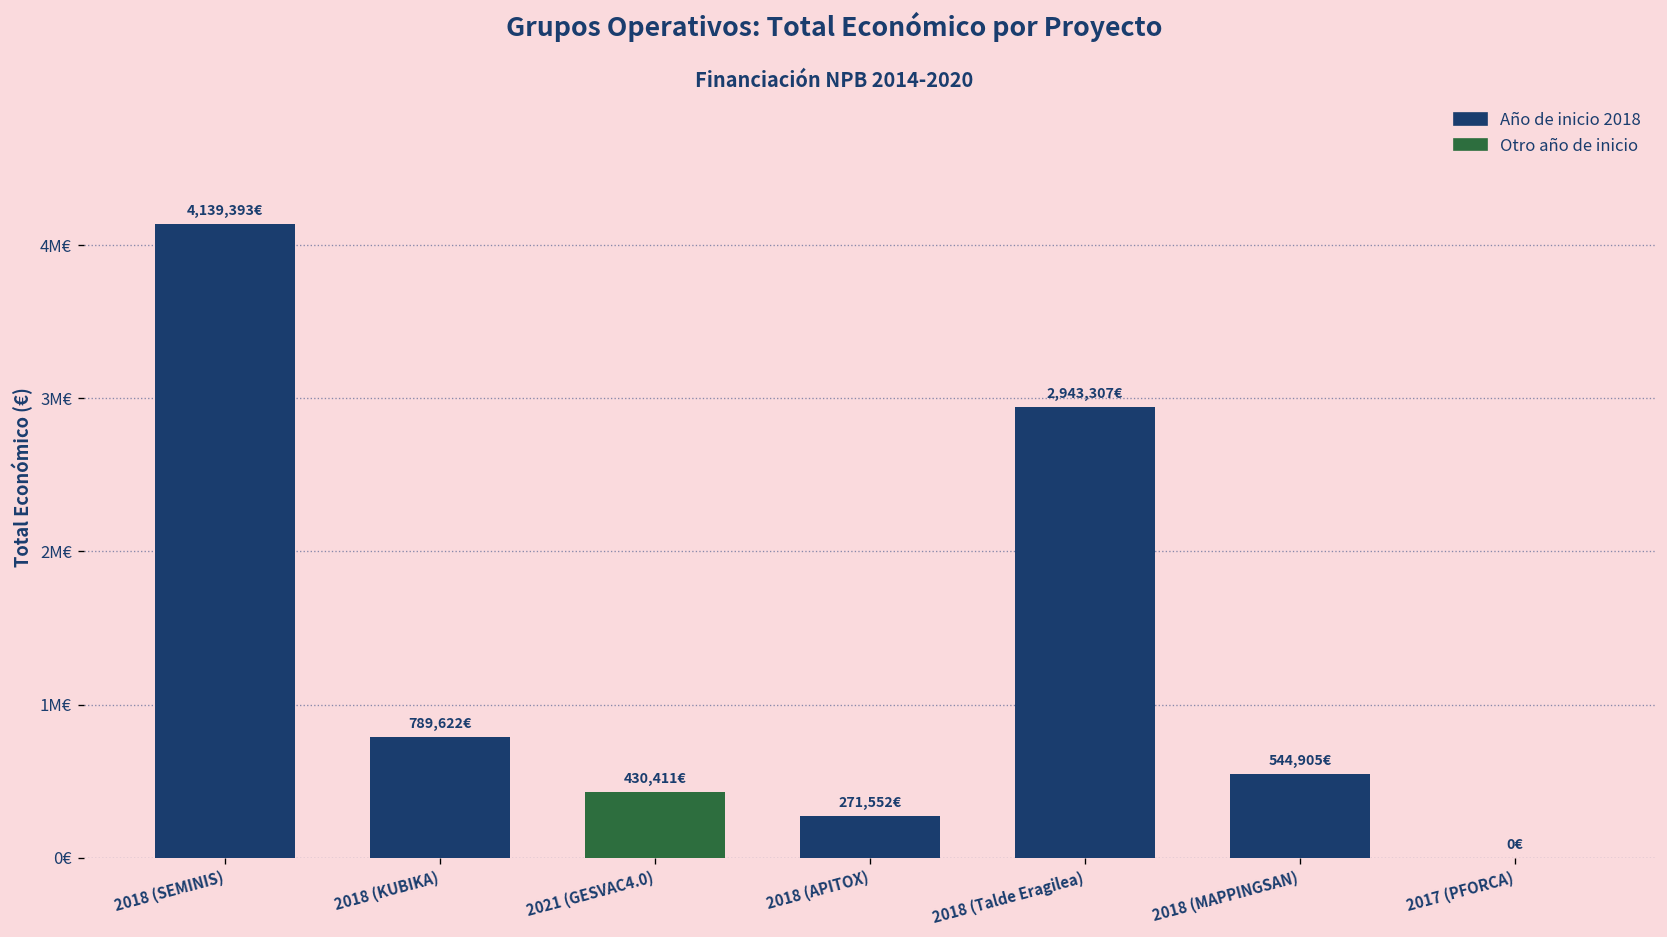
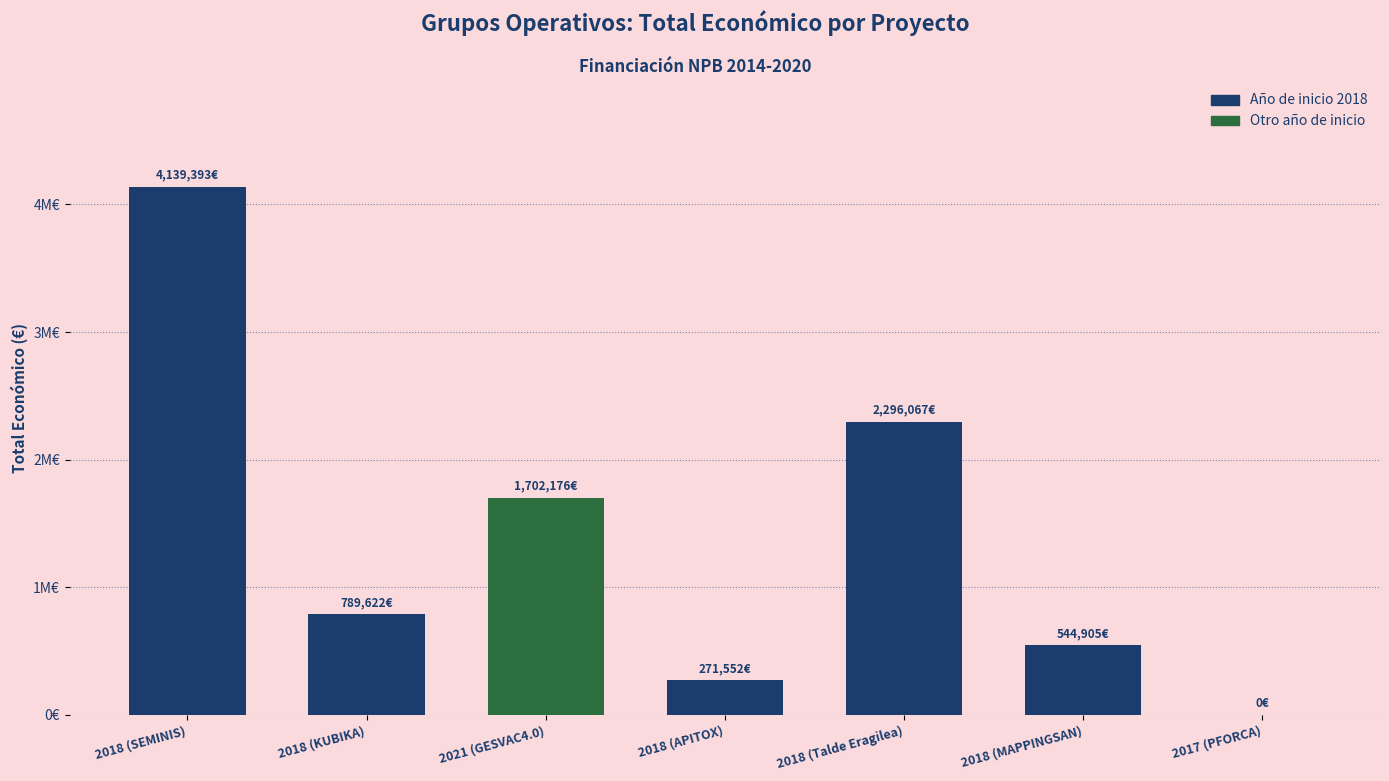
2021 (GESVAC4.0): 430,411€ -> 1,702,176€
2018 (Talde Eragilea): 2,943,307€ -> 2,296,067€
